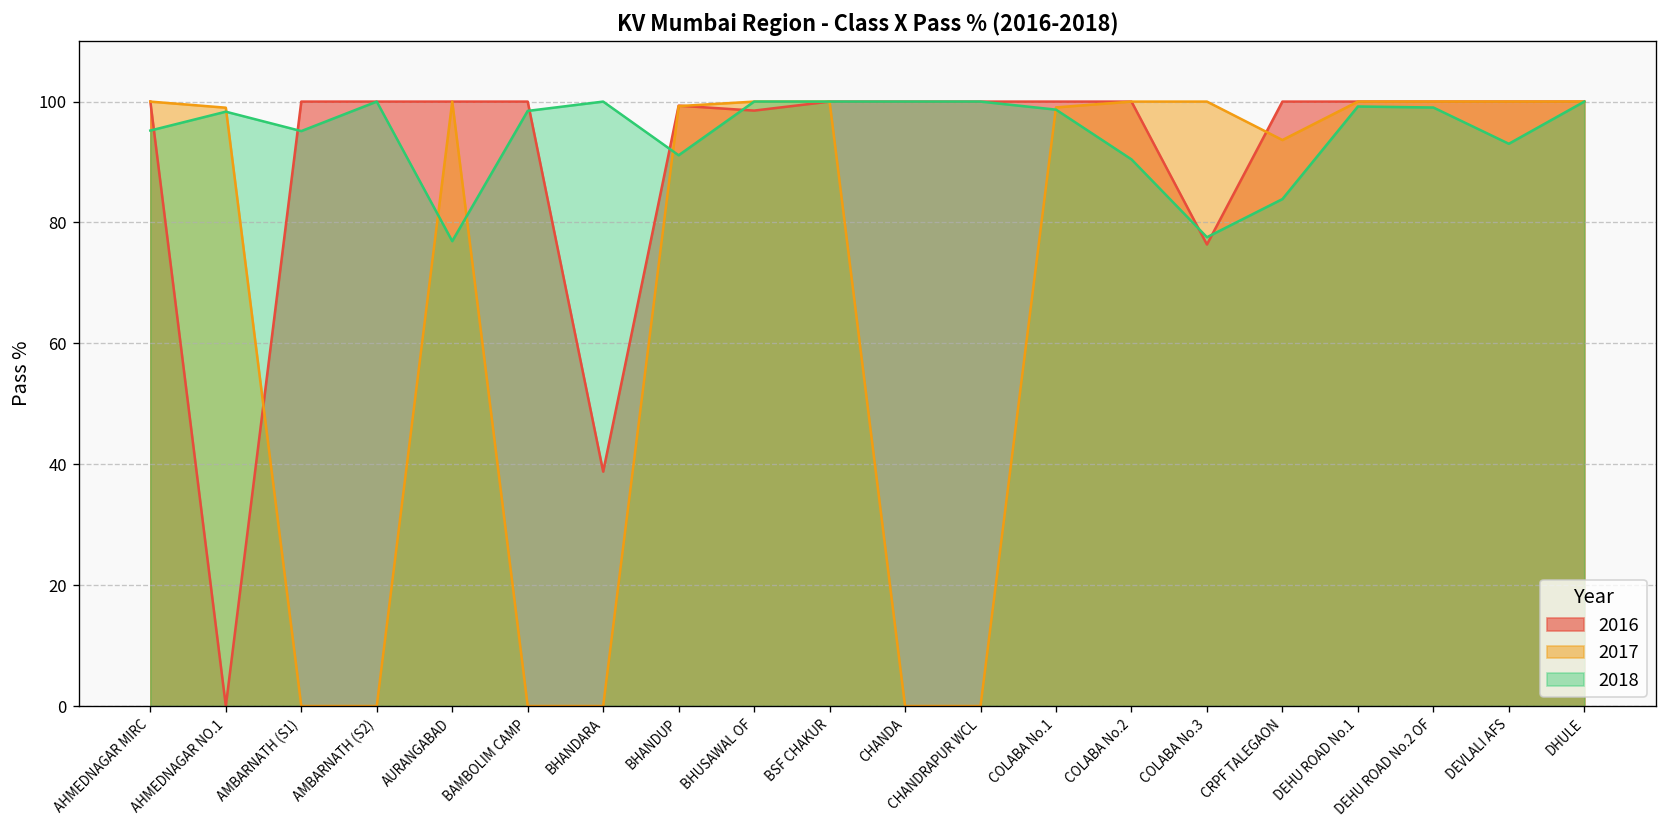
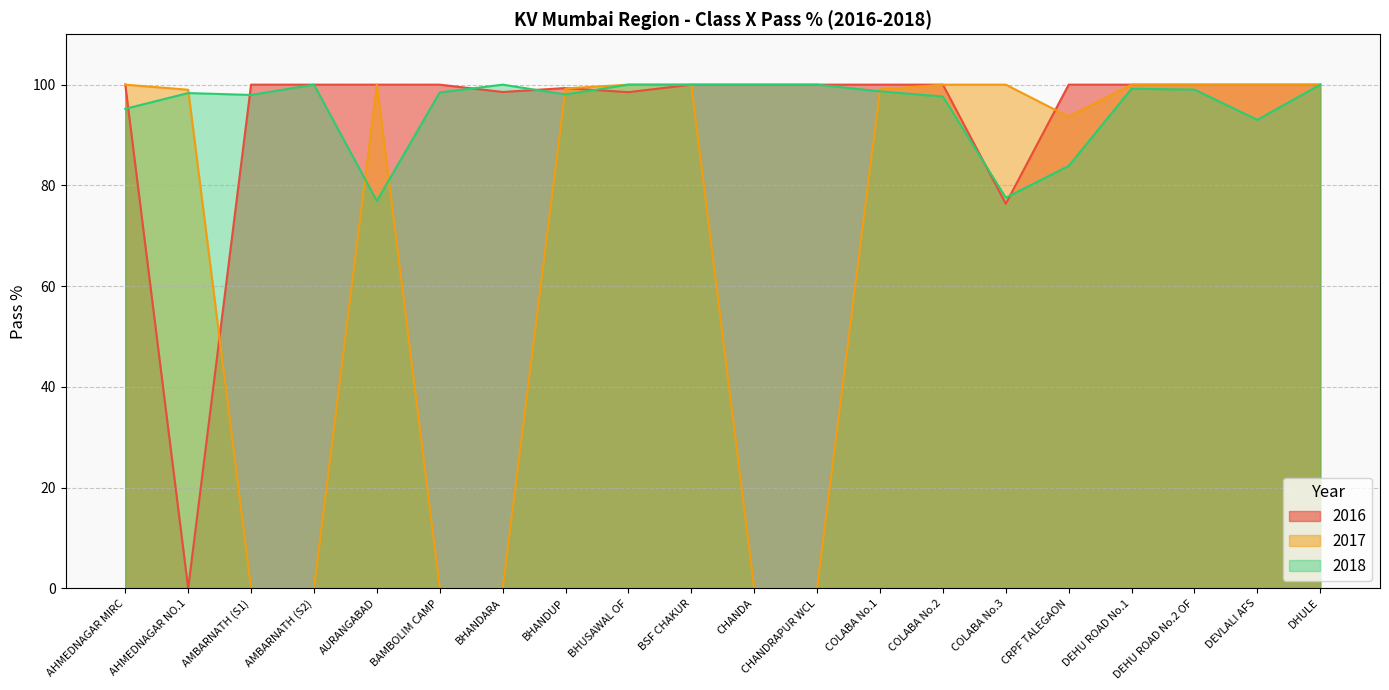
2018, AMBARNATH (S1): 95 -> 98
2016, BHANDARA: 39 -> 99
2018, BHANDUP: 91 -> 98
2018, COLABA No.2: 90 -> 98
